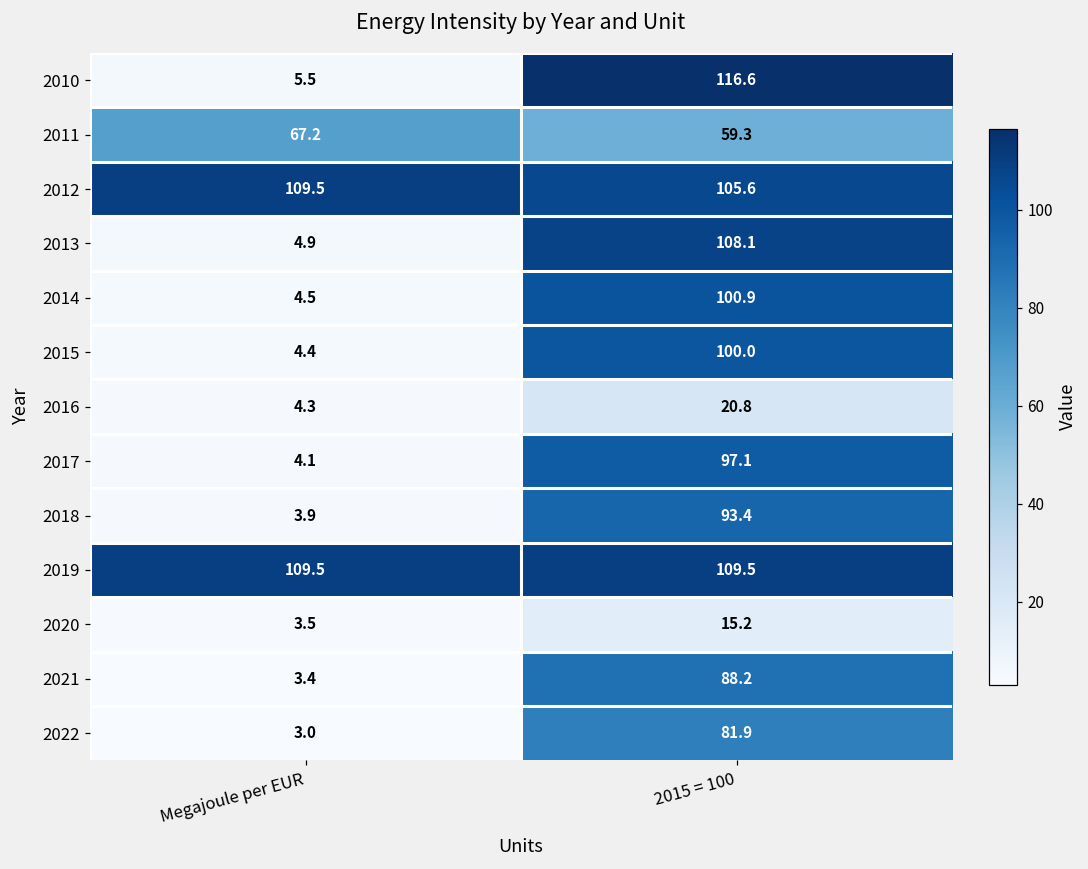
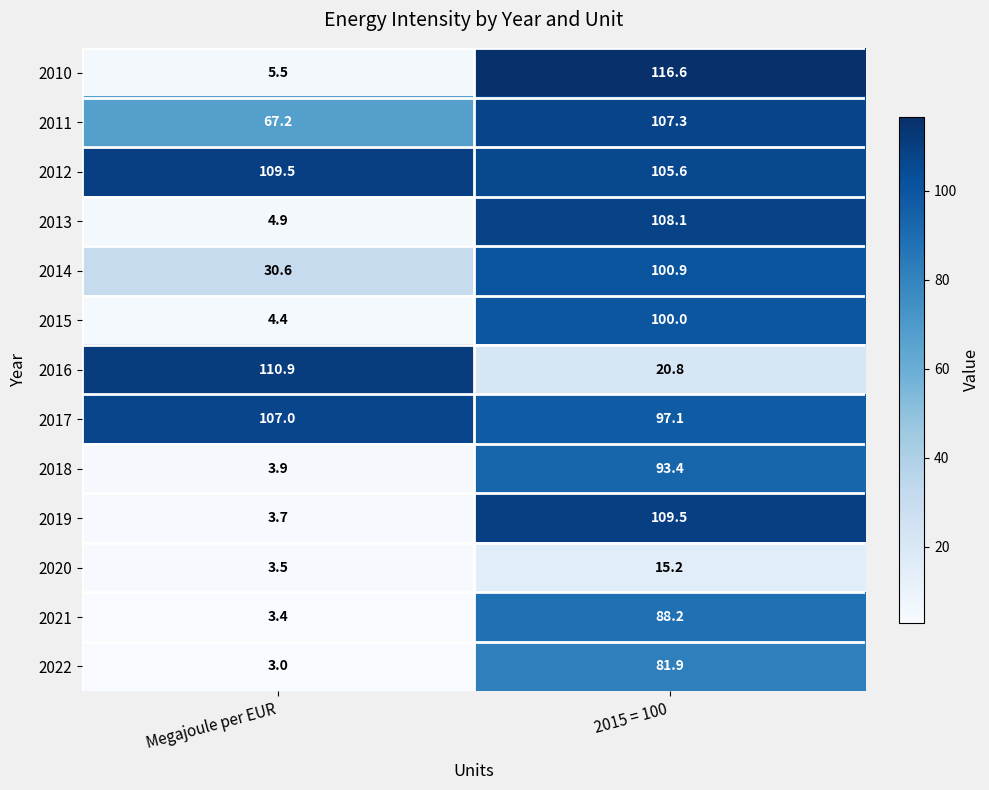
2011, 2015 = 100: 59.3 -> 107.3
2014, Megajoule per EUR: 4.5 -> 30.6
2016, Megajoule per EUR: 4.3 -> 110.9
2017, Megajoule per EUR: 4.1 -> 107.0
2019, Megajoule per EUR: 109.5 -> 3.7
